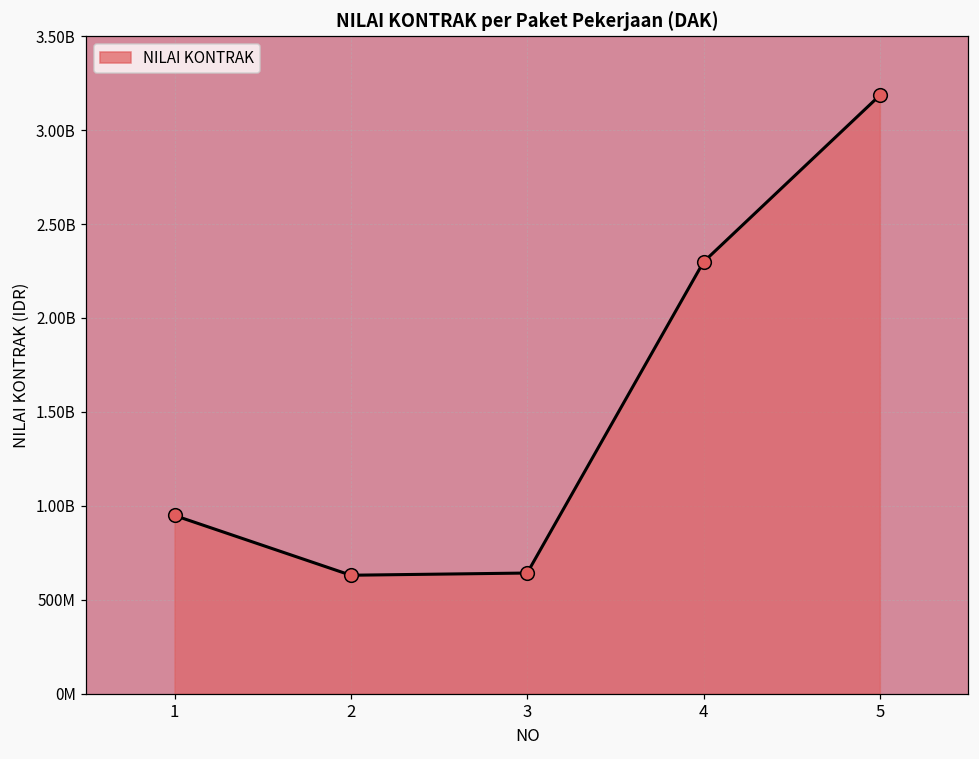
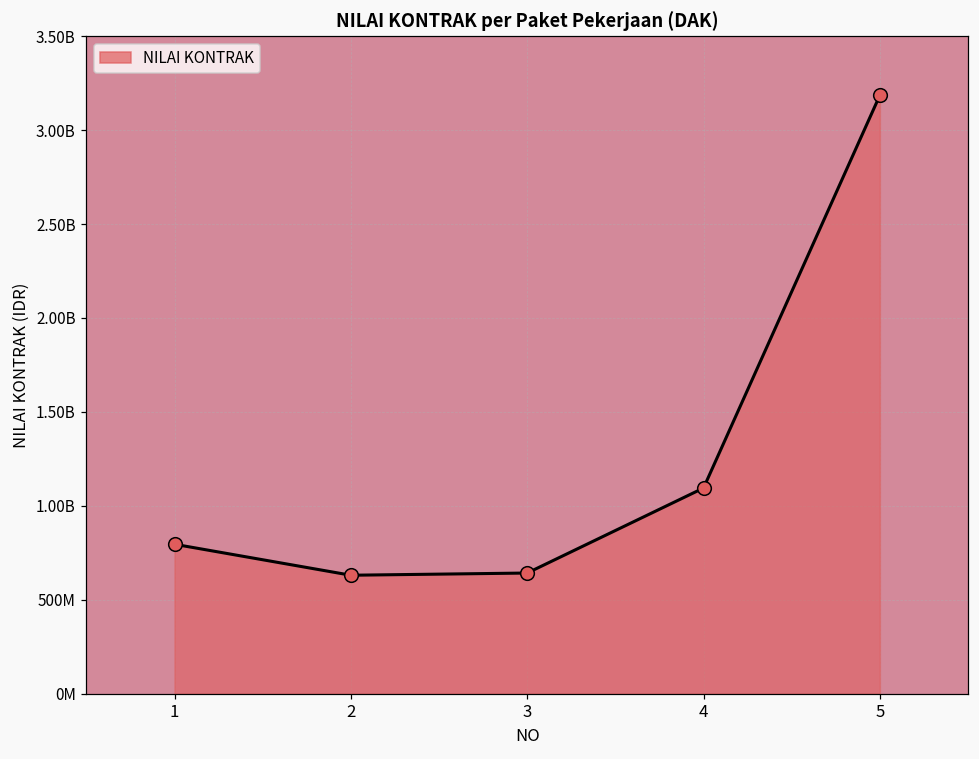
1: 950000000 -> 800000000
4: 2300000000 -> 1100000000
